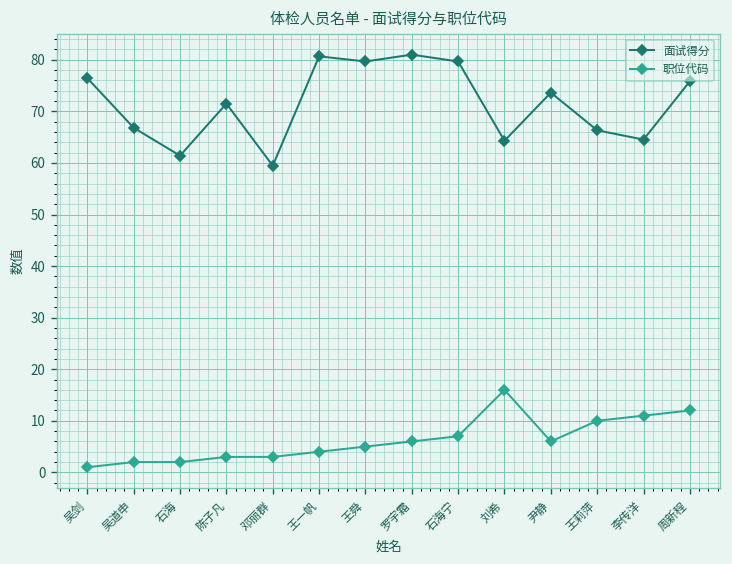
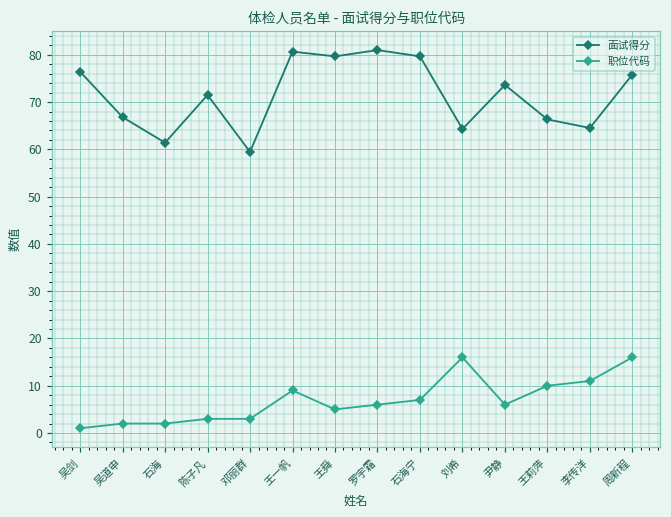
职位代码, 王一帆: 4 -> 9
职位代码, 周新程: 12 -> 16
